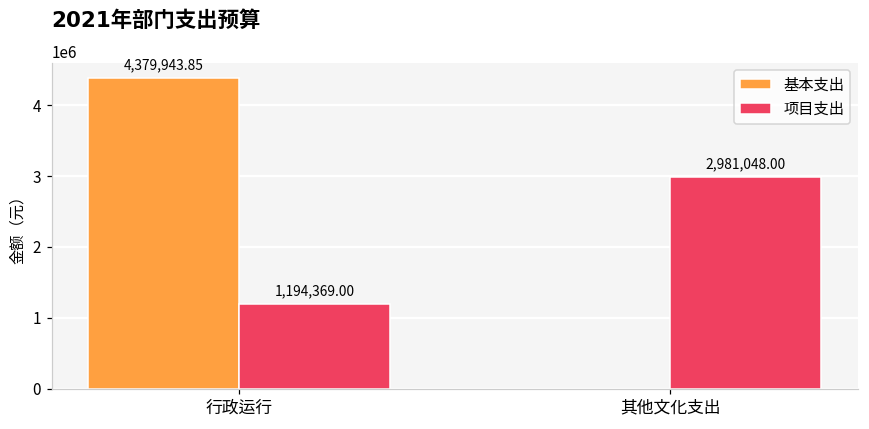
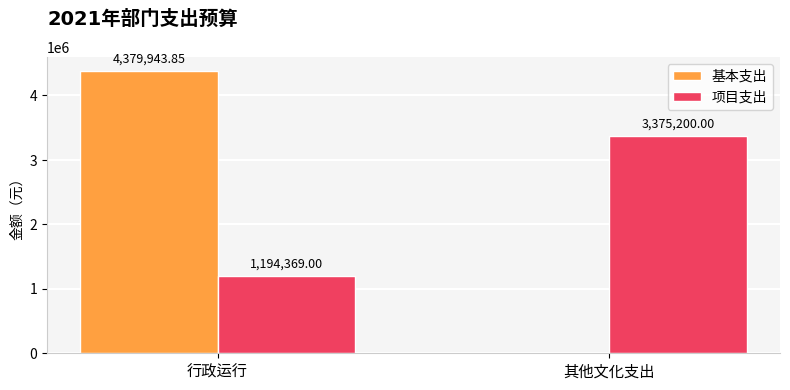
项目支出, 其他文化支出: 2,981,048.00 -> 3,375,200.00
